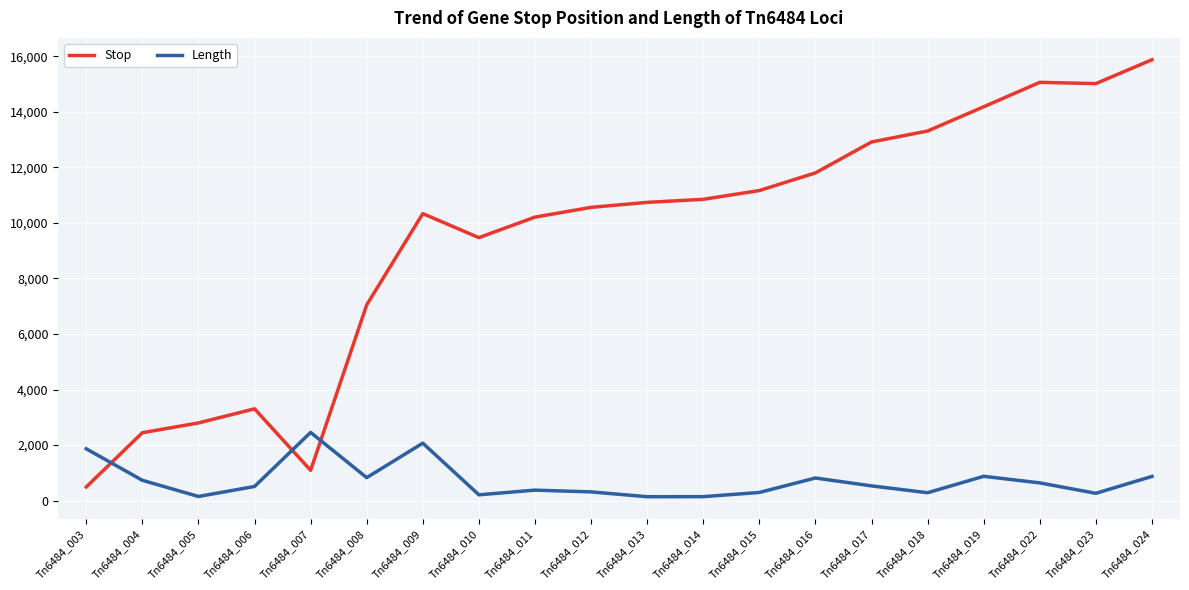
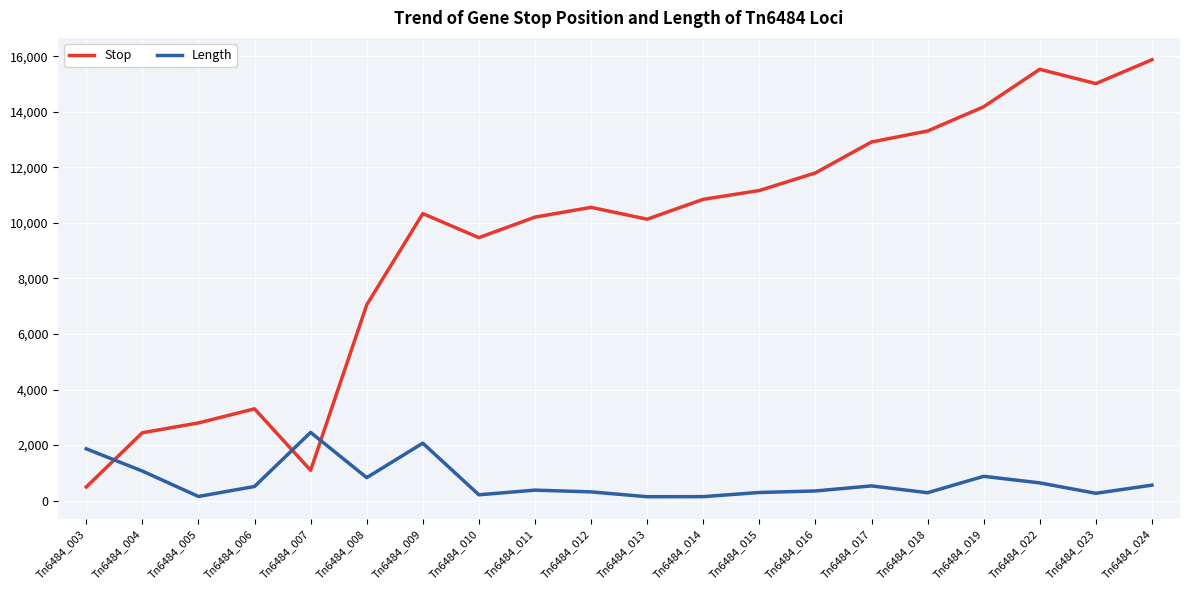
Length, Tn6484_004: 700 -> 1,100
Stop, Tn6484_013: 10,700 -> 10,100
Length, Tn6484_016: 800 -> 300
Stop, Tn6484_022: 15,100 -> 15,500
Length, Tn6484_024: 900 -> 600
